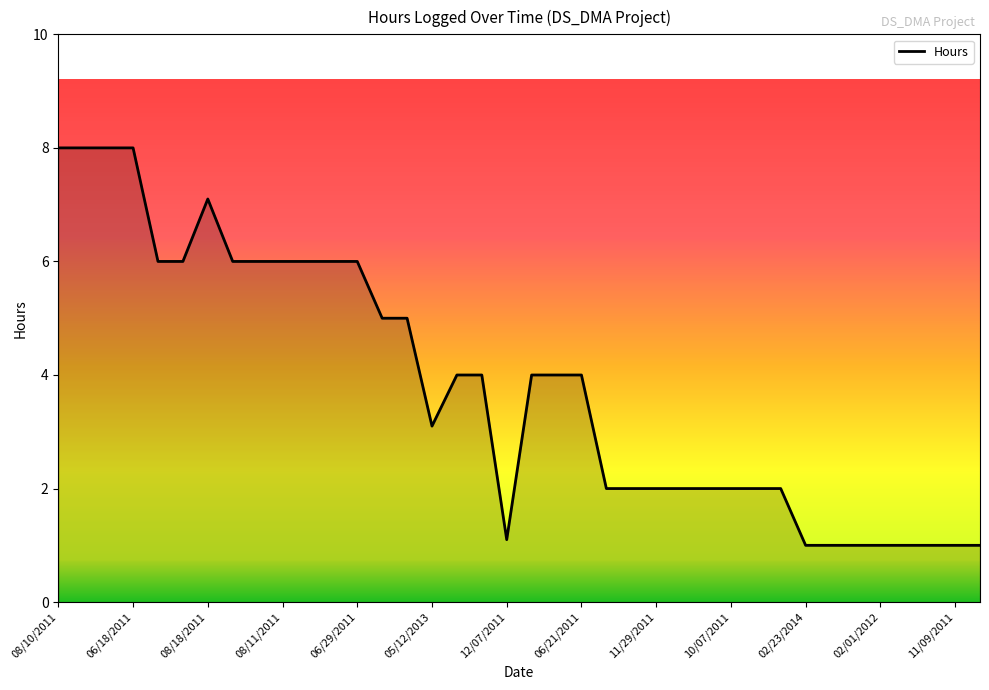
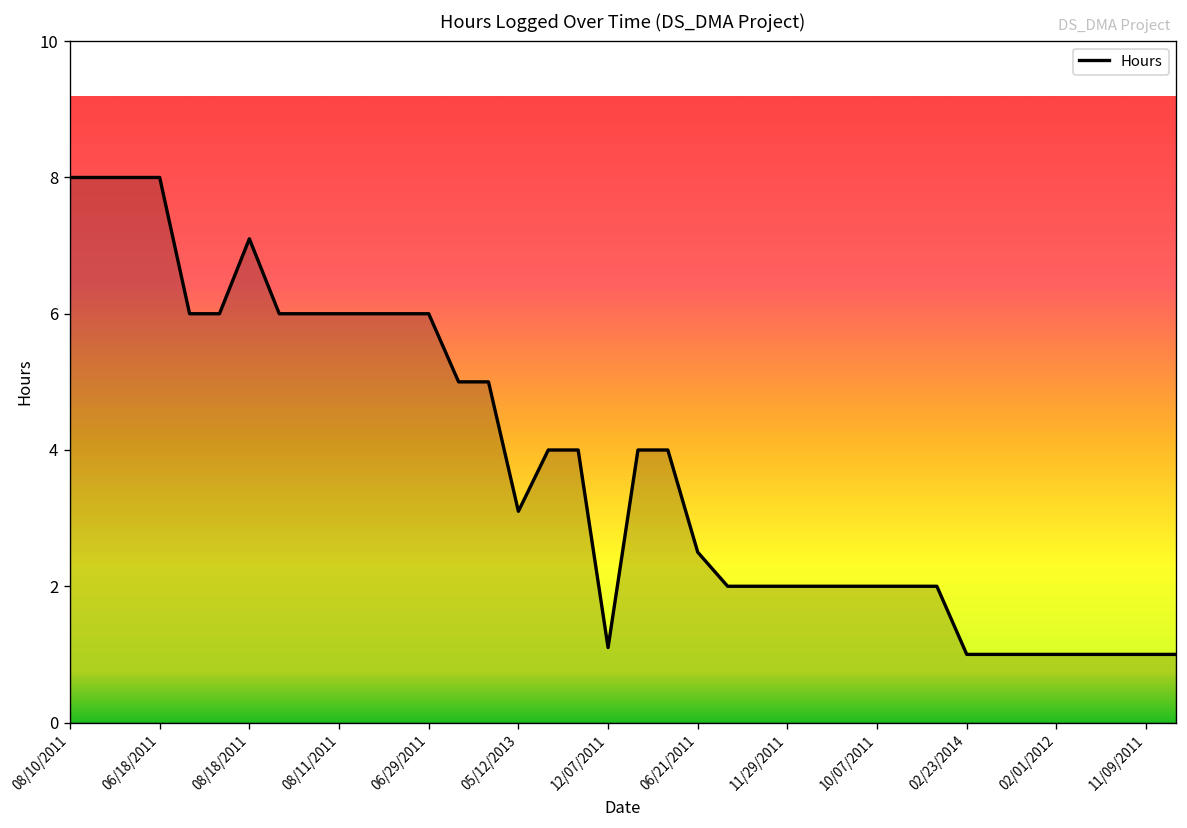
06/21/2011: 4.0 -> 2.5
